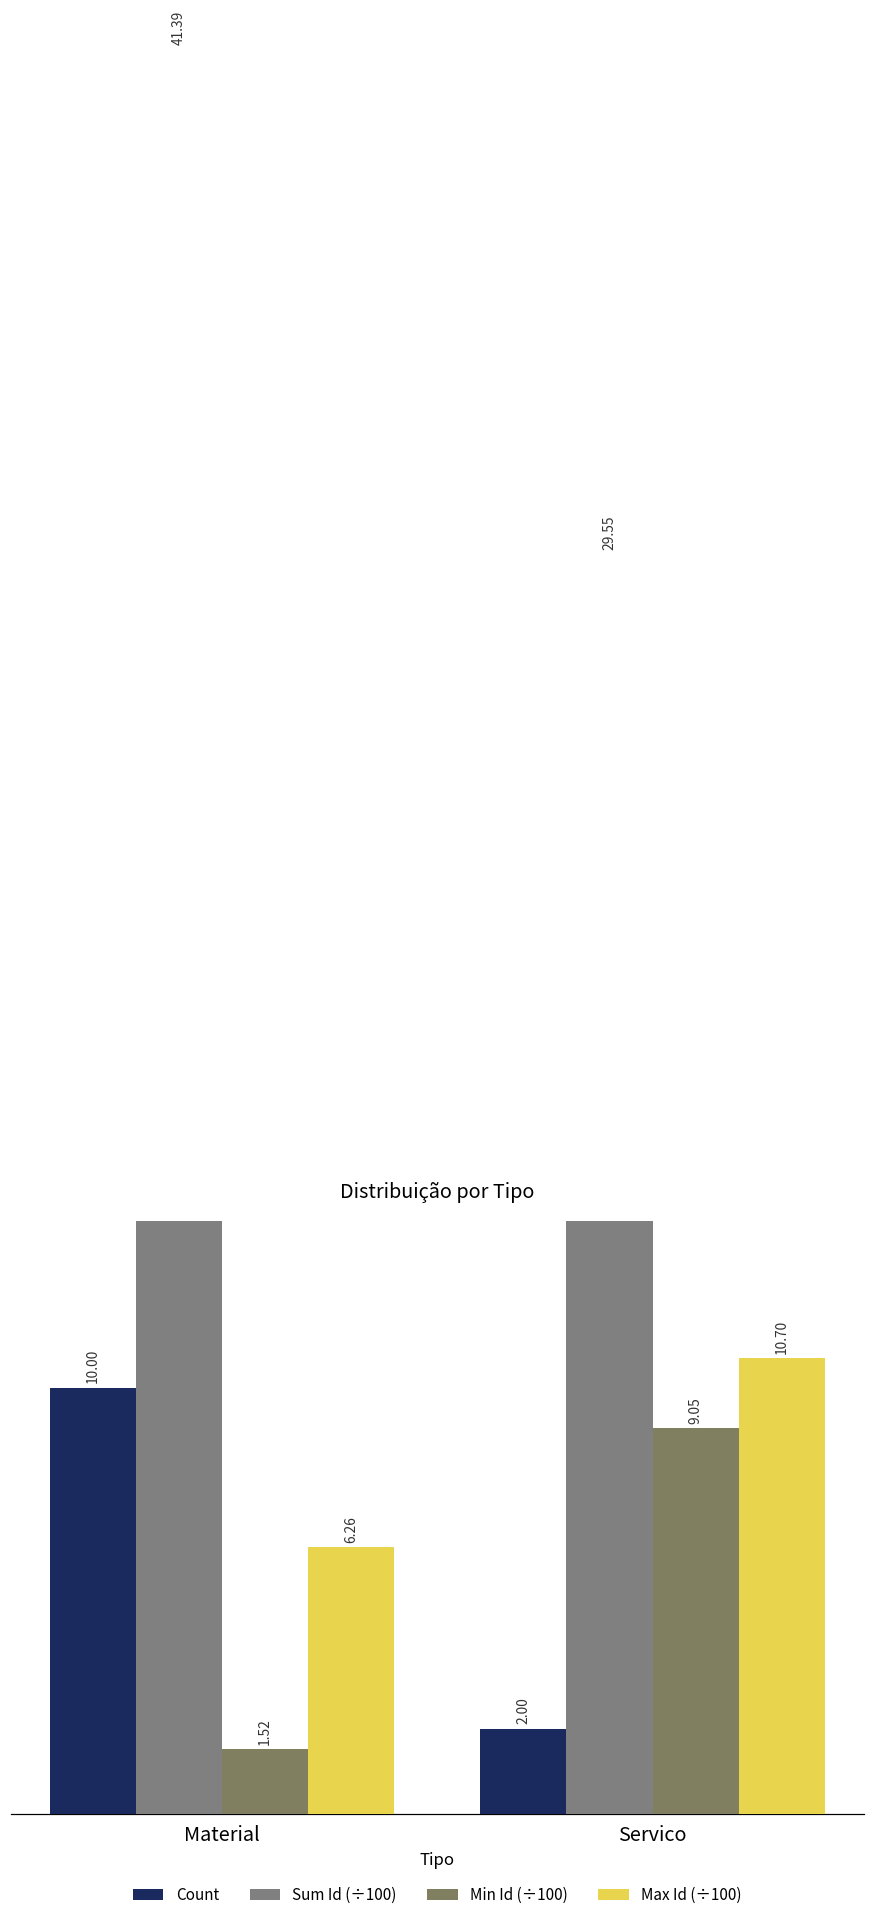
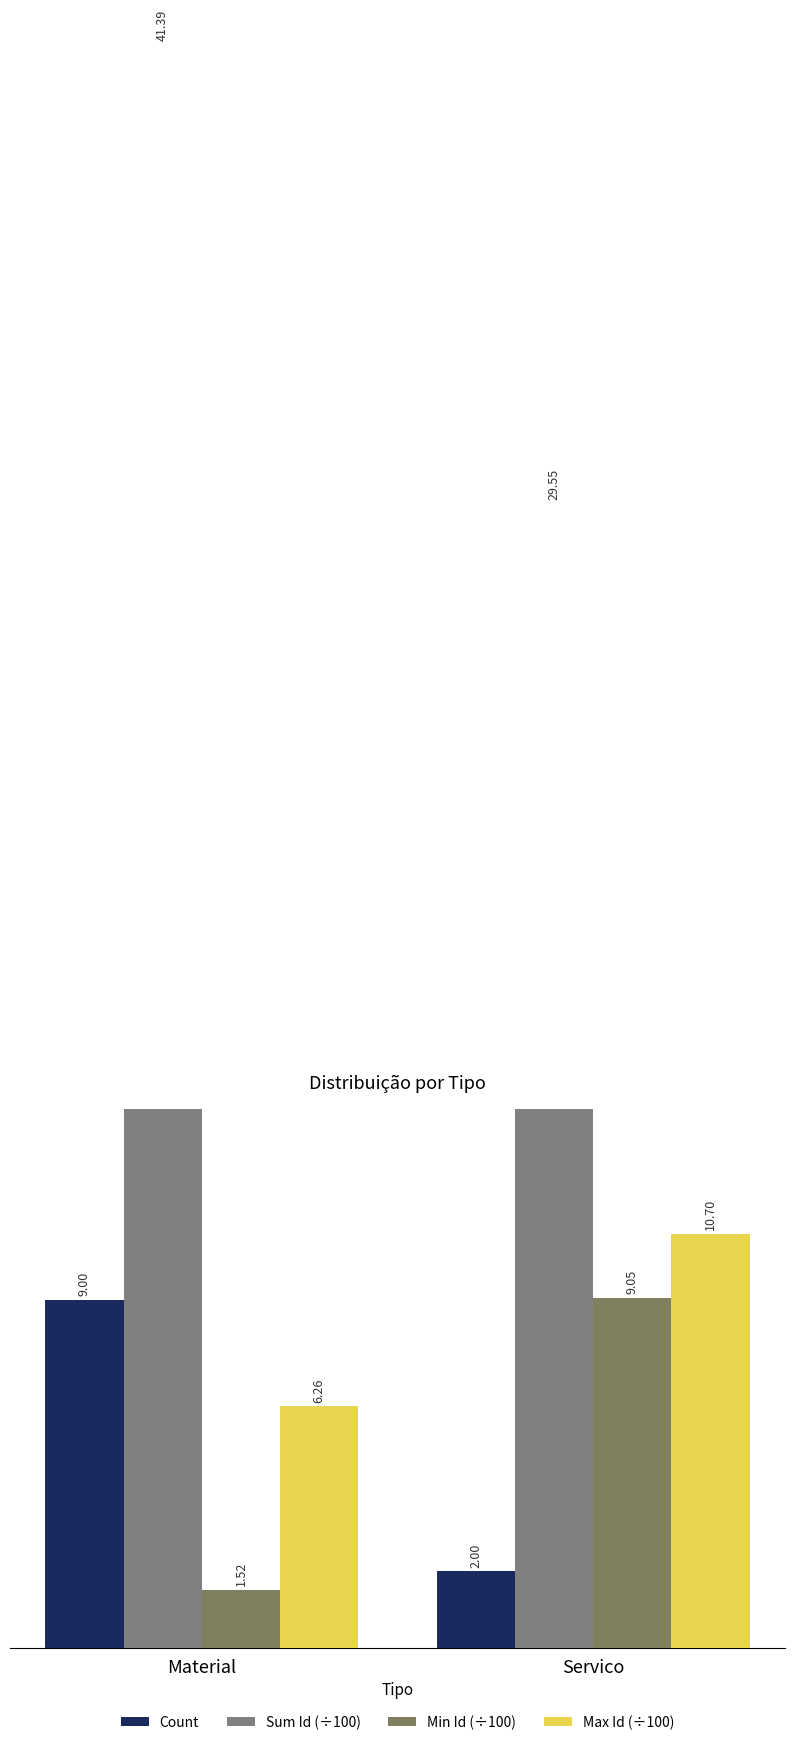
Count, Material: 10.00 -> 9.00
